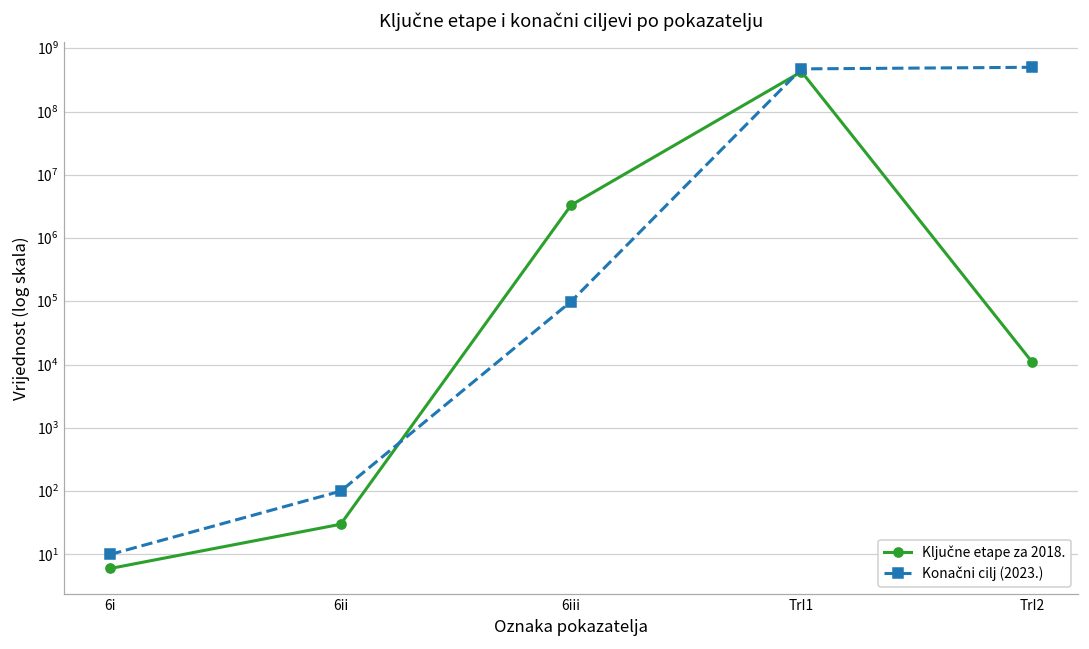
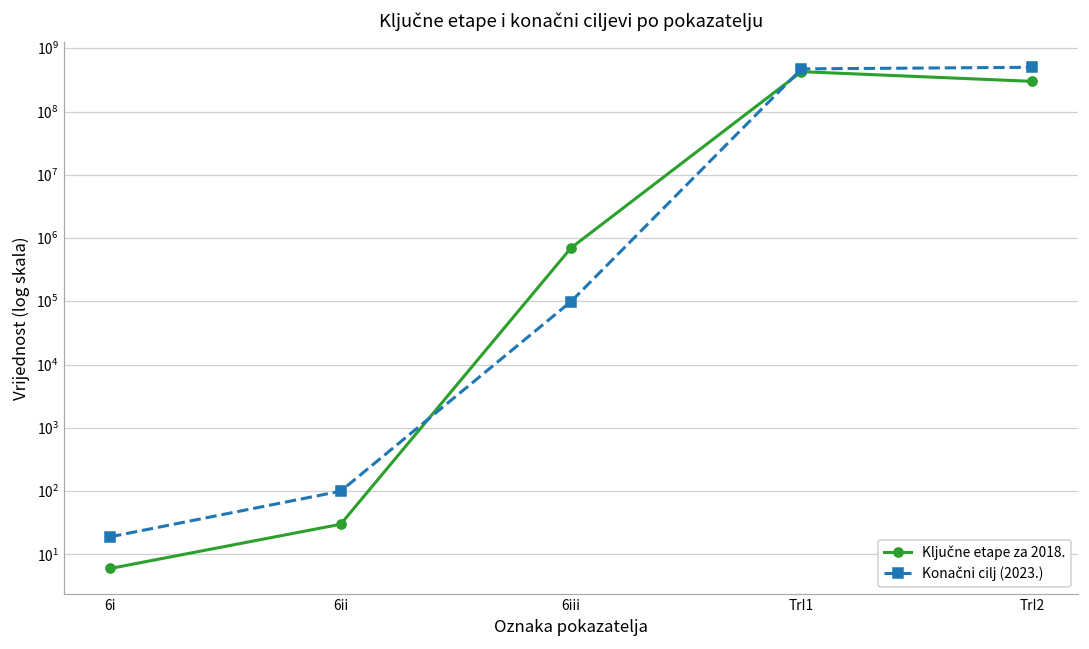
Konačni cilj (2023.), 6i: 10 -> 19
Ključne etape za 2018., 6iii: 3000000 -> 700000
Ključne etape za 2018., TrI2: 11000 -> 300000000
